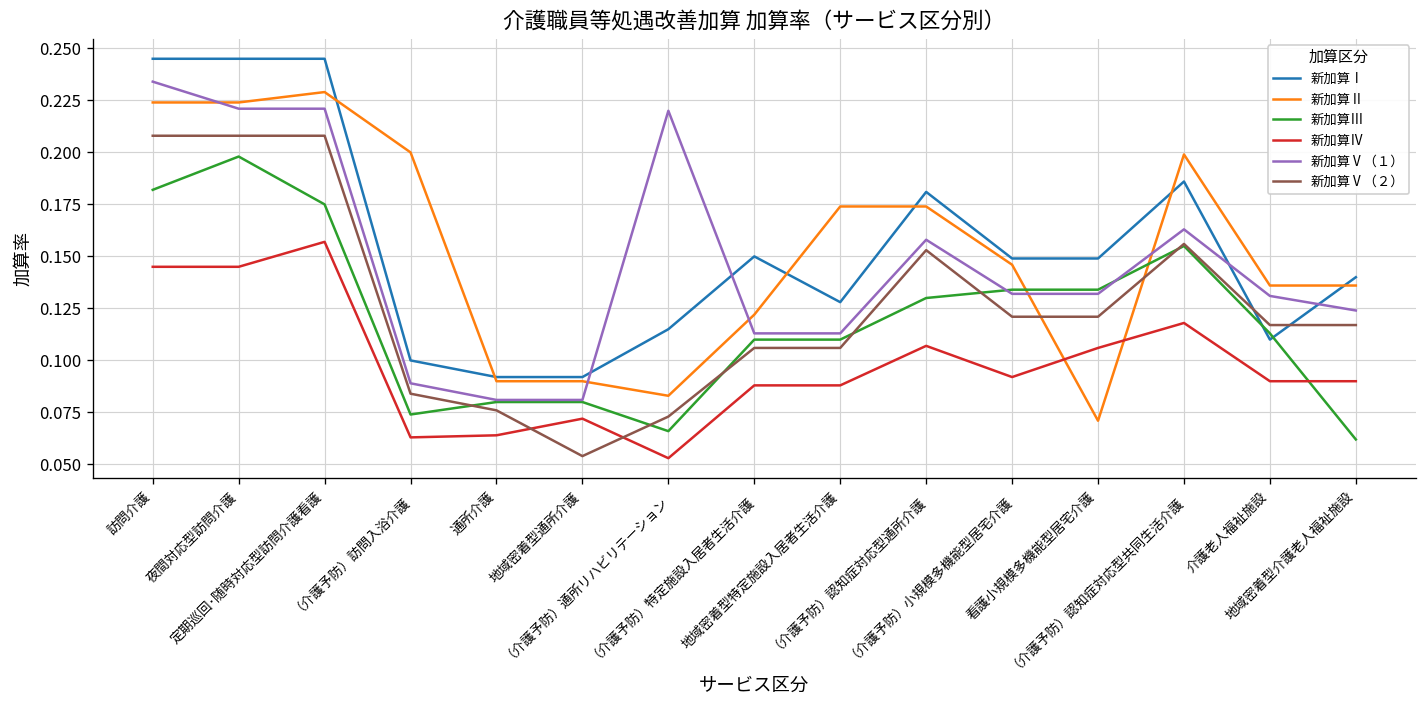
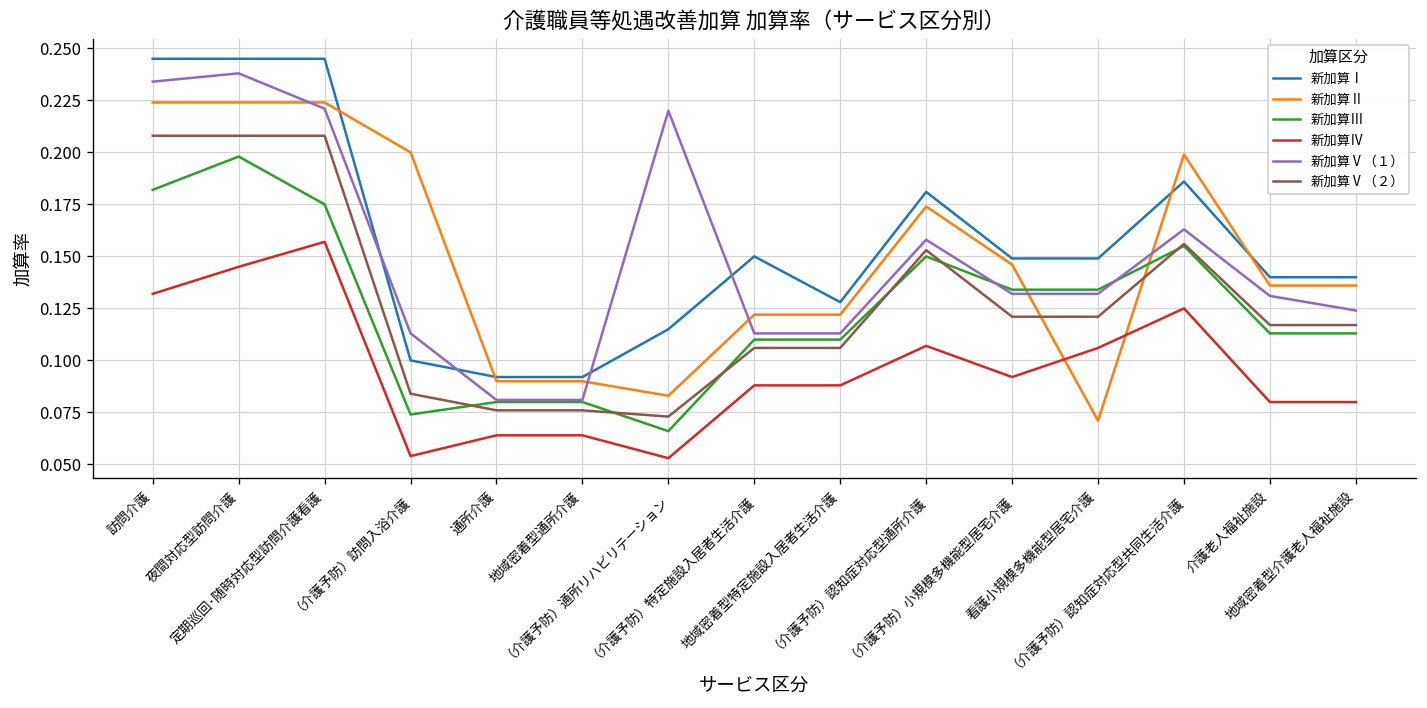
新加算Ⅳ, 訪問介護: 0.145 -> 0.132
新加算Ⅴ（１）, 夜間対応型訪問介護: 0.221 -> 0.238
新加算Ⅱ, 定期巡回･随時対応型訪問介護看護: 0.229 -> 0.224
新加算Ⅳ, （介護予防）訪問入浴介護: 0.063 -> 0.054
新加算Ⅴ（１）, （介護予防）訪問入浴介護: 0.089 -> 0.113
新加算Ⅳ, 地域密着型通所介護: 0.072 -> 0.064
新加算Ⅴ（２）, 地域密着型通所介護: 0.054 -> 0.076
新加算Ⅱ, 地域密着型特定施設入居者生活介護: 0.174 -> 0.122
新加算Ⅲ, （介護予防）認知症対応型通所介護: 0.13 -> 0.15
新加算Ⅳ, （介護予防）認知症対応型共同生活介護: 0.118 -> 0.125
新加算Ⅰ, 介護老人福祉施設: 0.11 -> 0.14
新加算Ⅳ, 介護老人福祉施設: 0.09 -> 0.08
新加算Ⅲ, 地域密着型介護老人福祉施設: 0.062 -> 0.113
新加算Ⅳ, 地域密着型介護老人福祉施設: 0.09 -> 0.08
